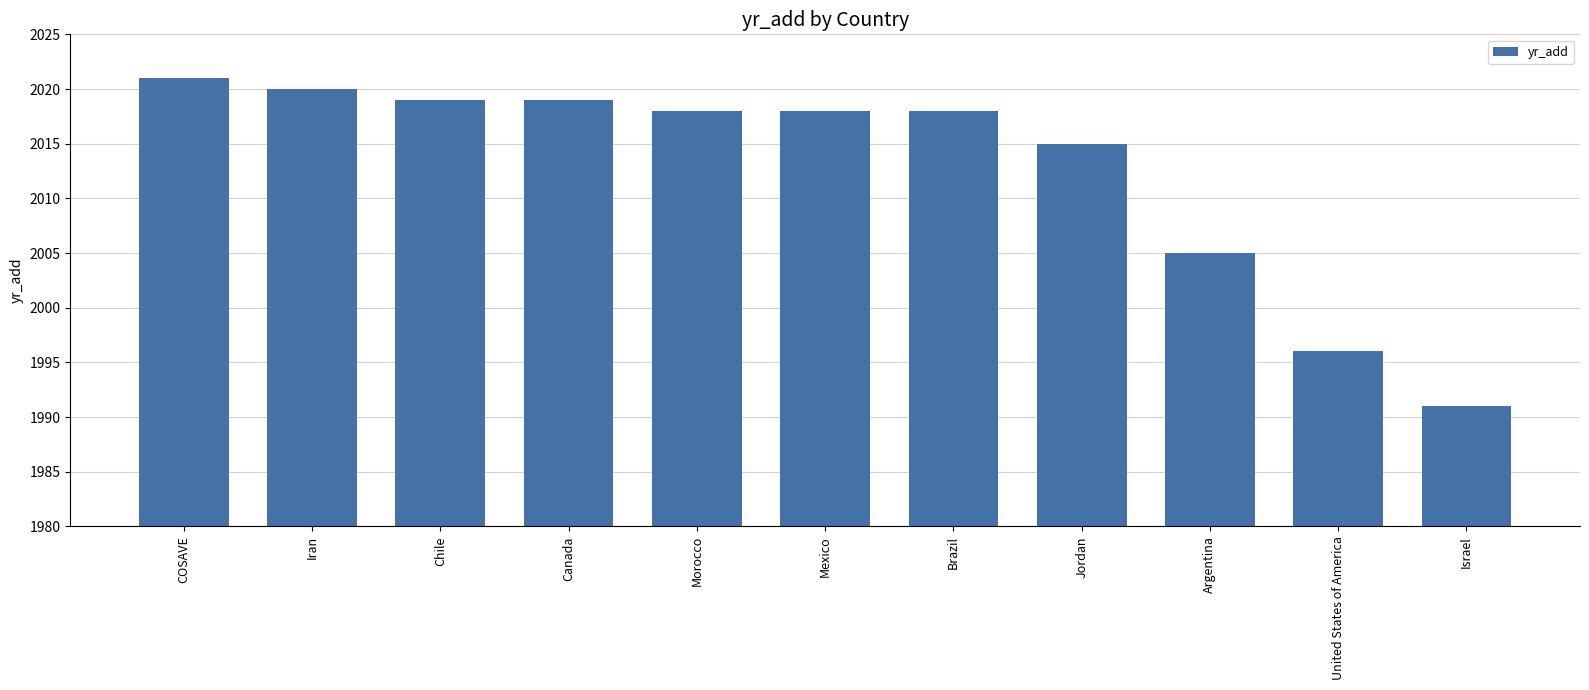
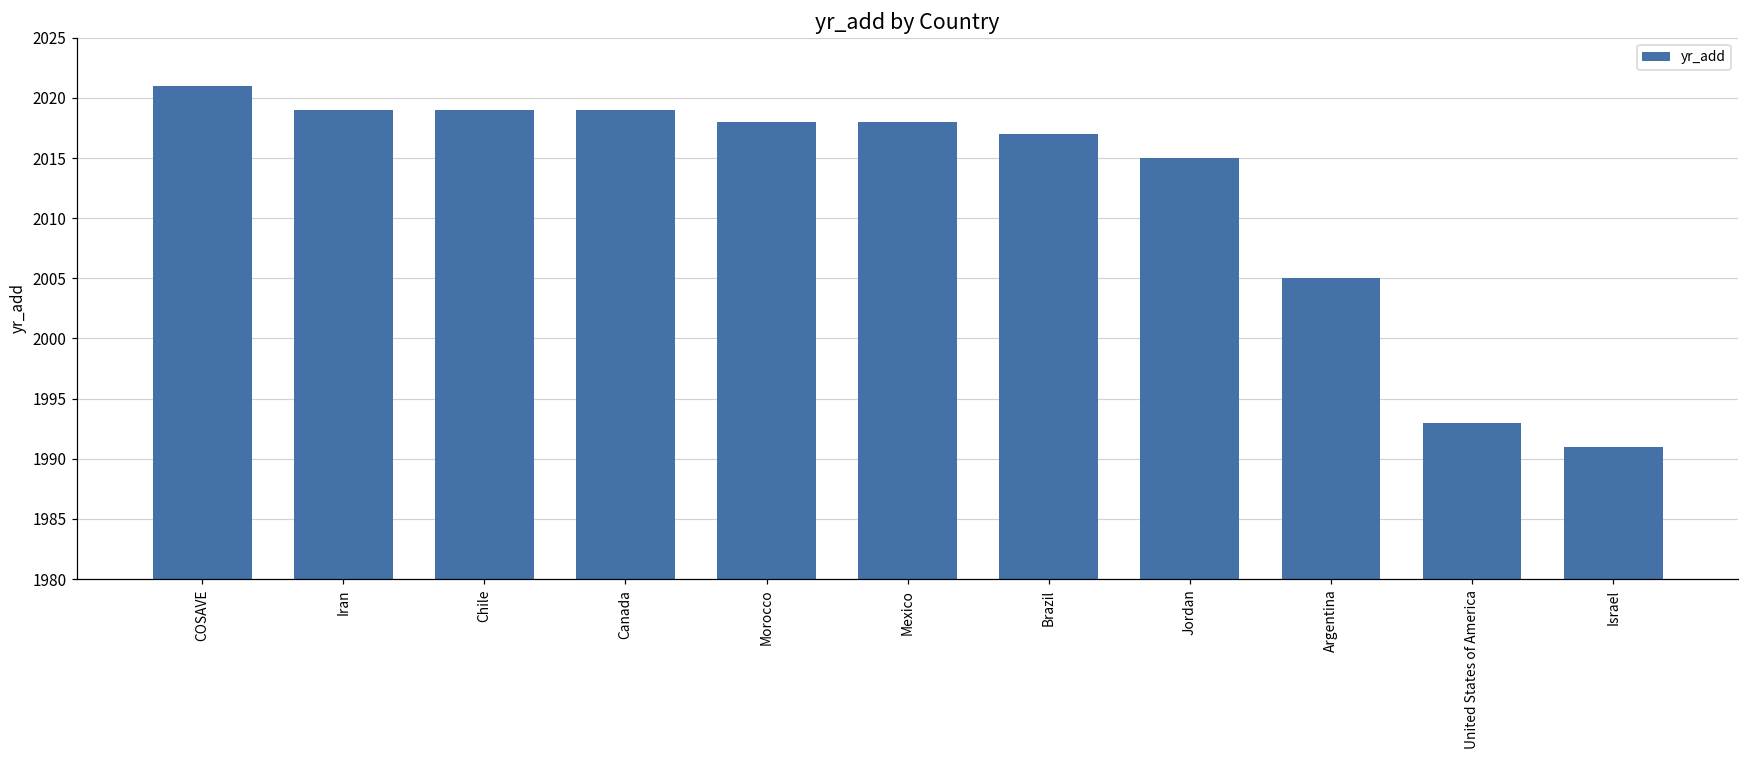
Iran: 2020 -> 2019
Brazil: 2018 -> 2017
United States of America: 1996 -> 1993
